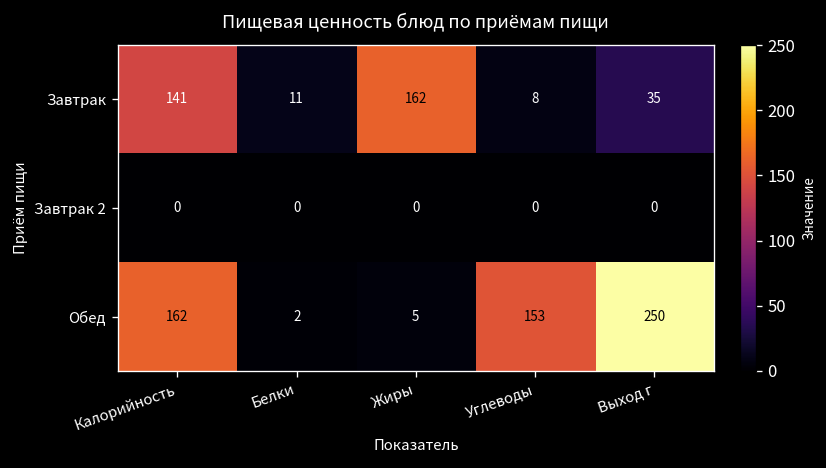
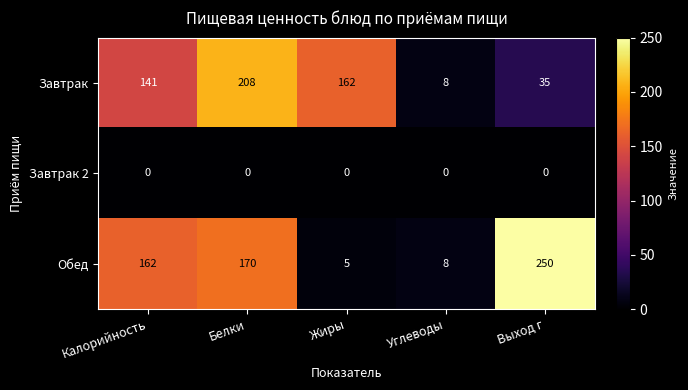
Завтрак, Белки: 11 -> 208
Обед, Белки: 2 -> 170
Обед, Углеводы: 153 -> 8
